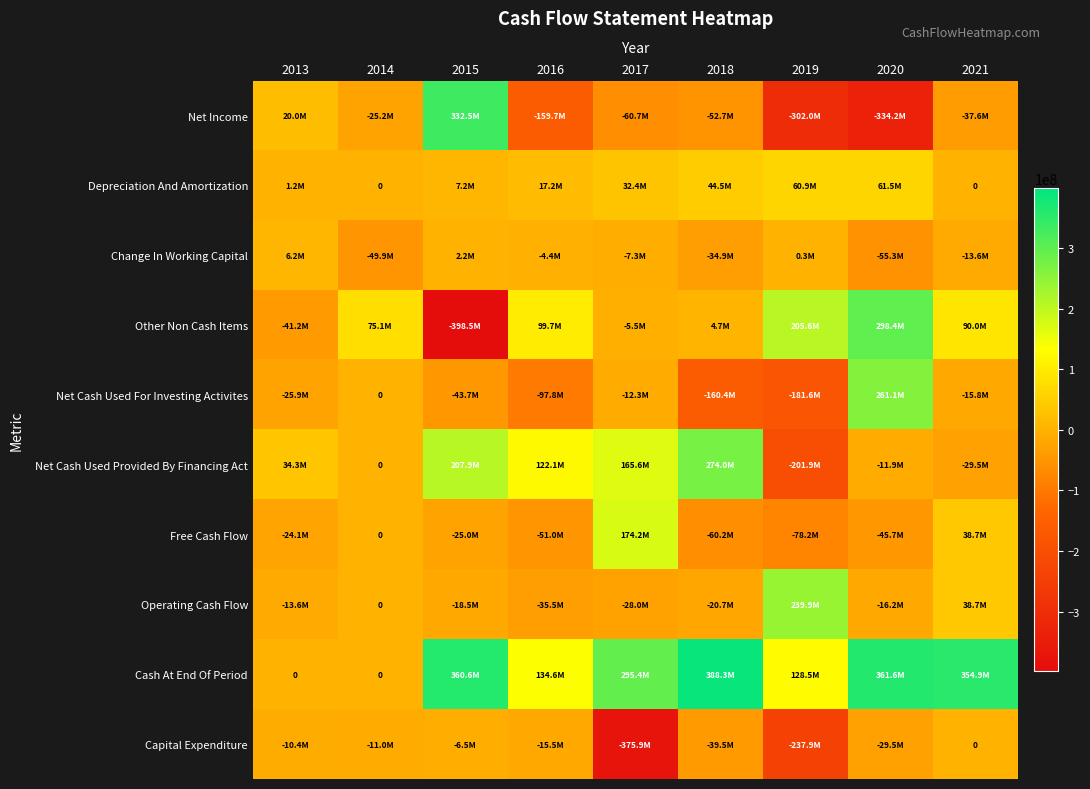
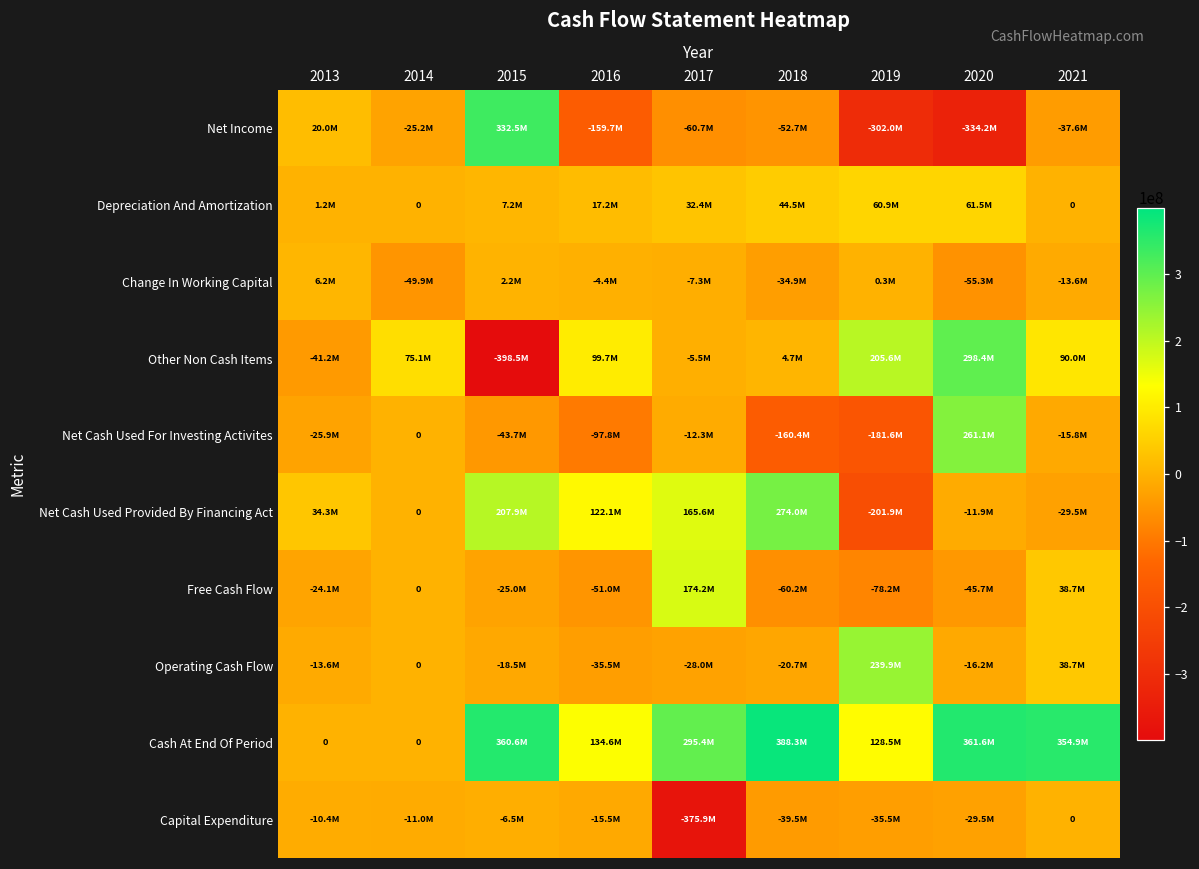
Capital Expenditure, 2019: -237.9M -> -35.5M
